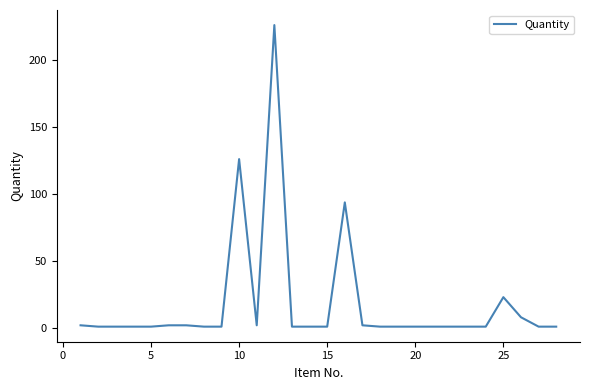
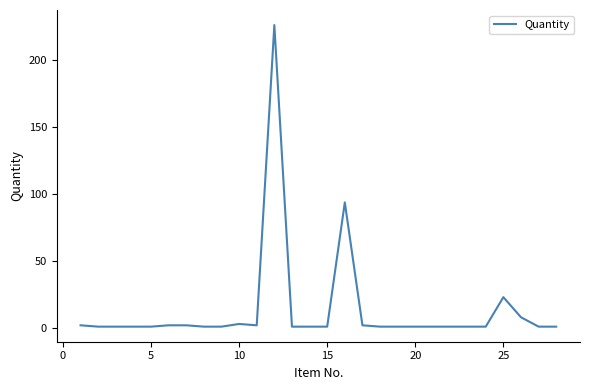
10: 126 -> 3
